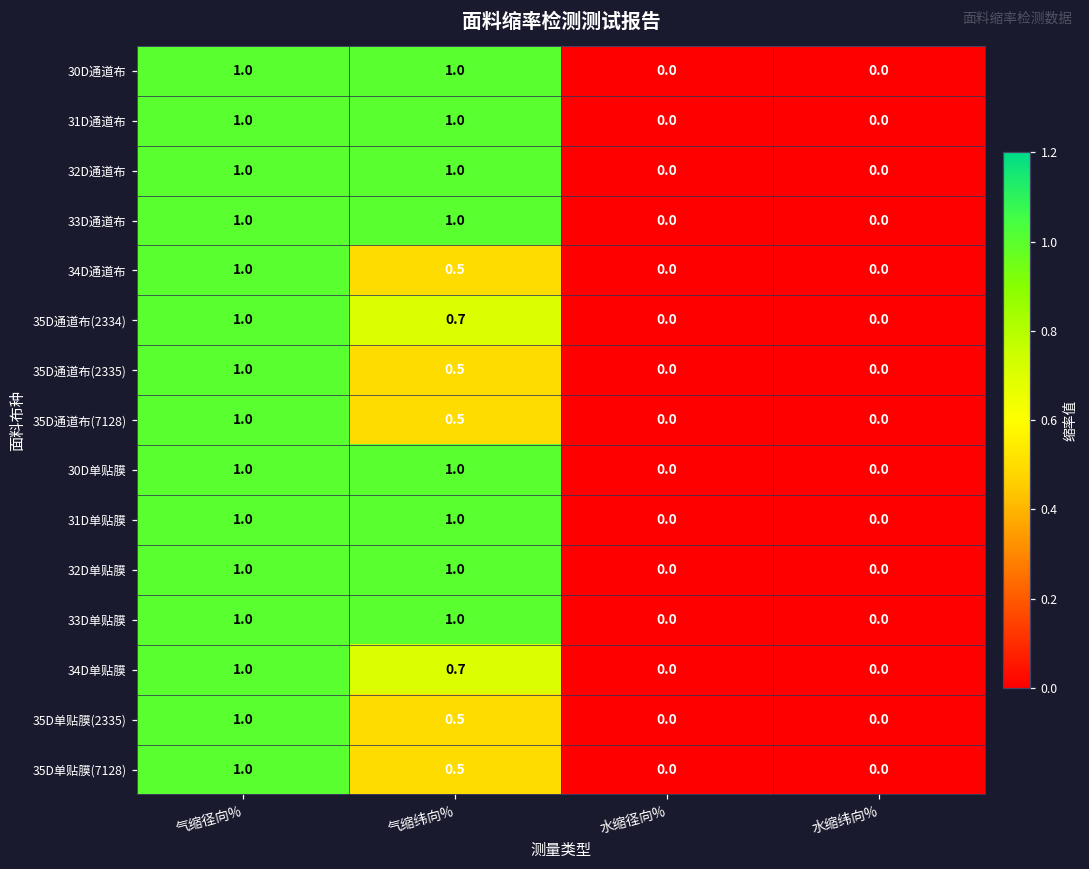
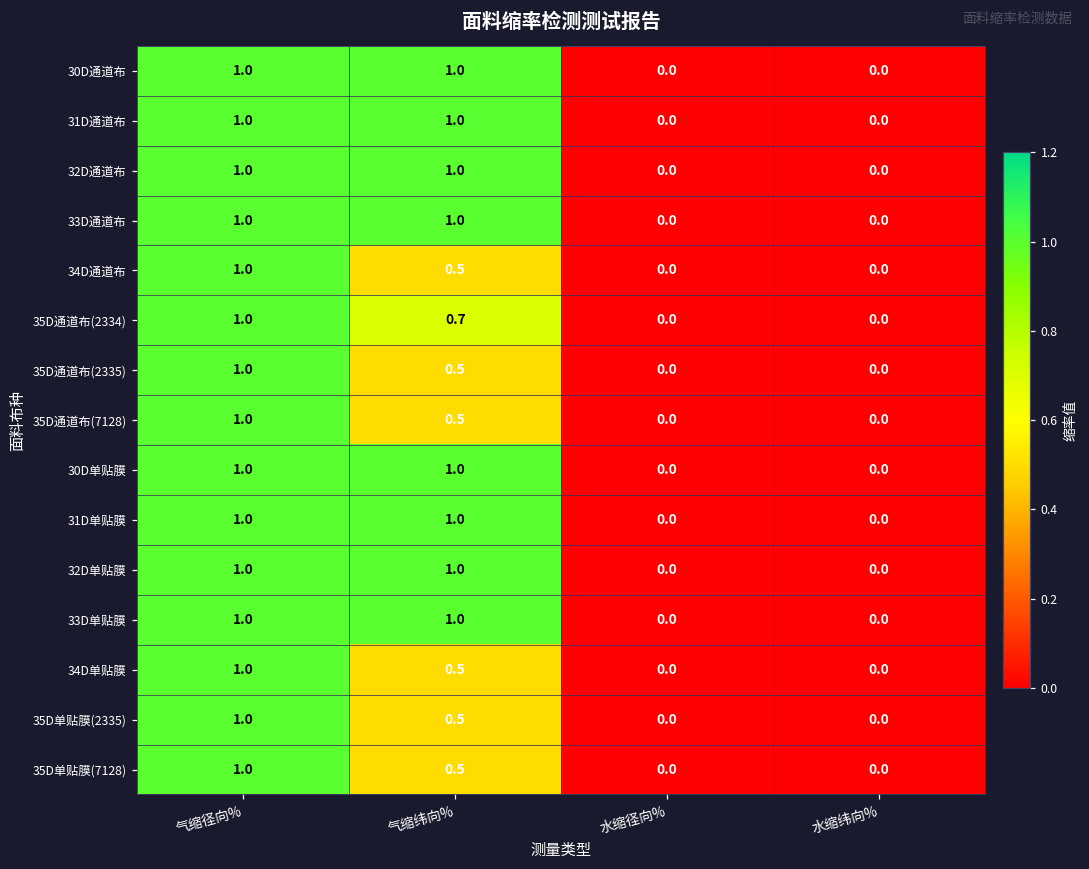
34D单贴膜, 气缩纬向%: 0.7 -> 0.5
